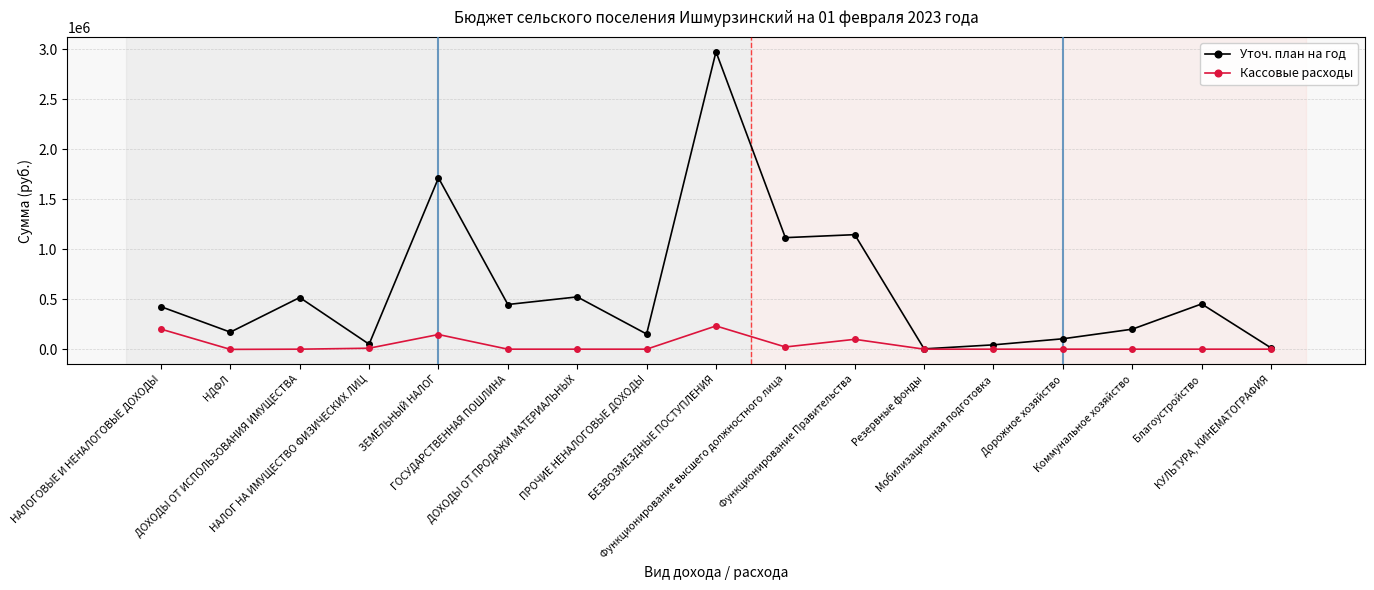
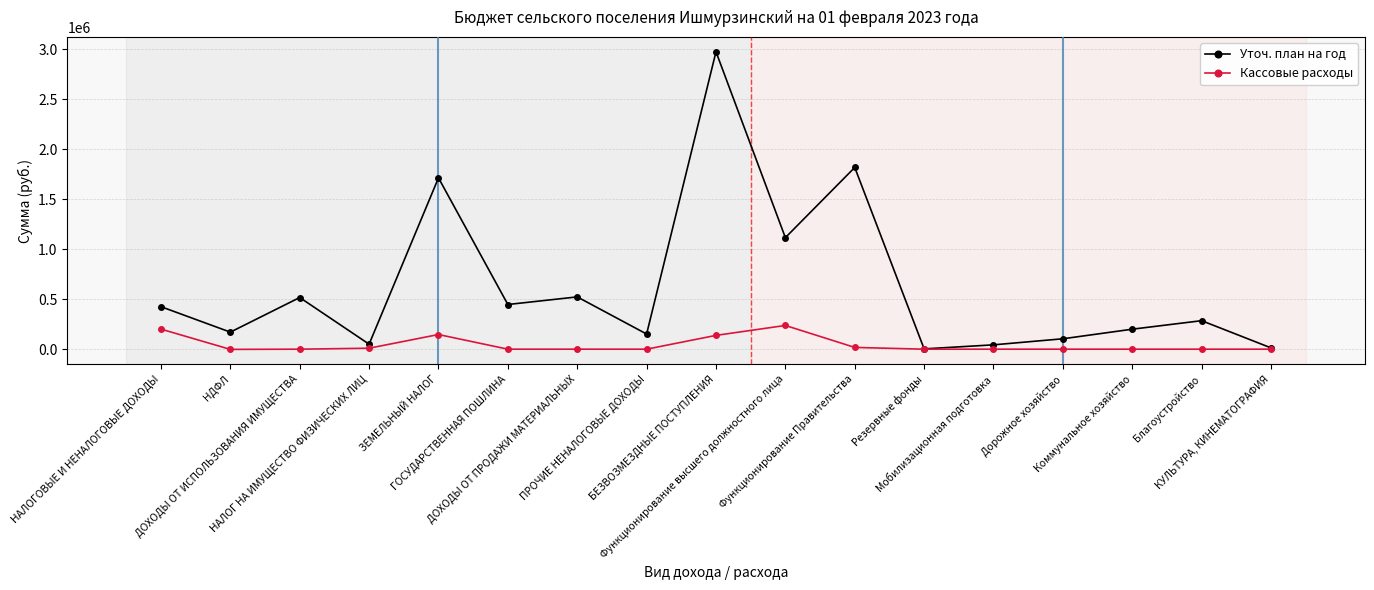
Кассовые расходы, БЕЗВОЗМЕЗДНЫЕ ПОСТУПЛЕНИЯ: 200000 -> 100000
Кассовые расходы, Функционирование высшего должностного лица: 0 -> 200000
Уточ. план на год, Функционирование Правительства: 1100000 -> 1800000
Кассовые расходы, Функционирование Правительства: 100000 -> 0
Уточ. план на год, Благоустройство: 500000 -> 300000
